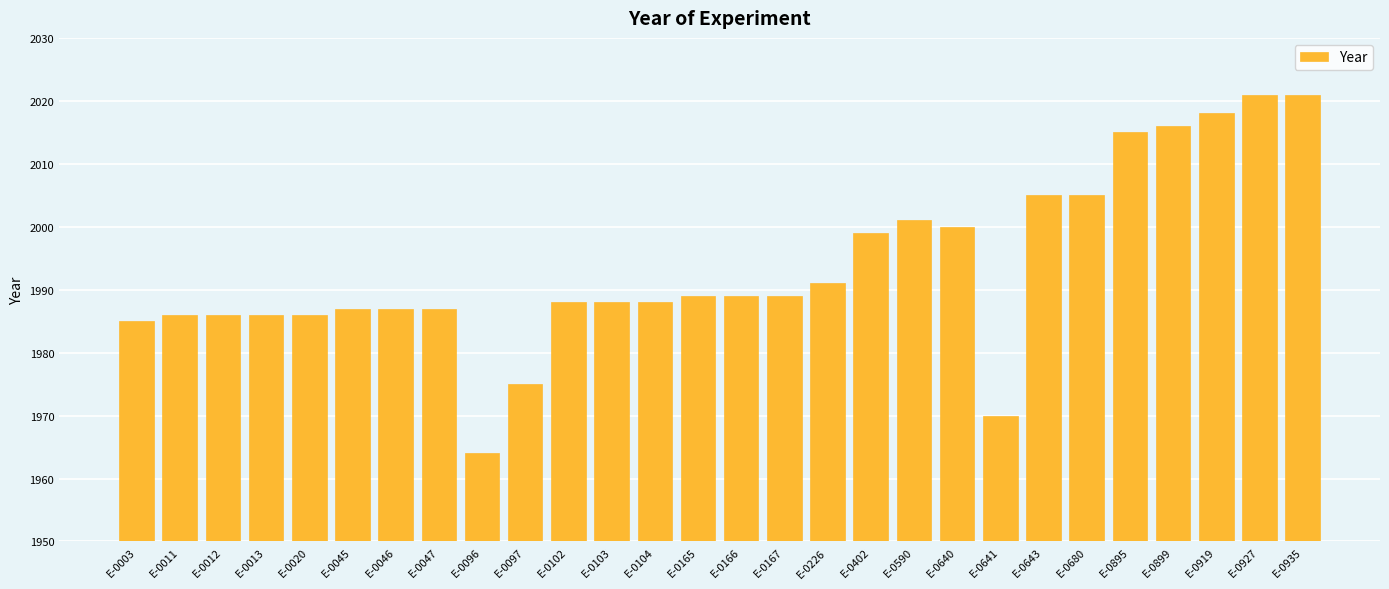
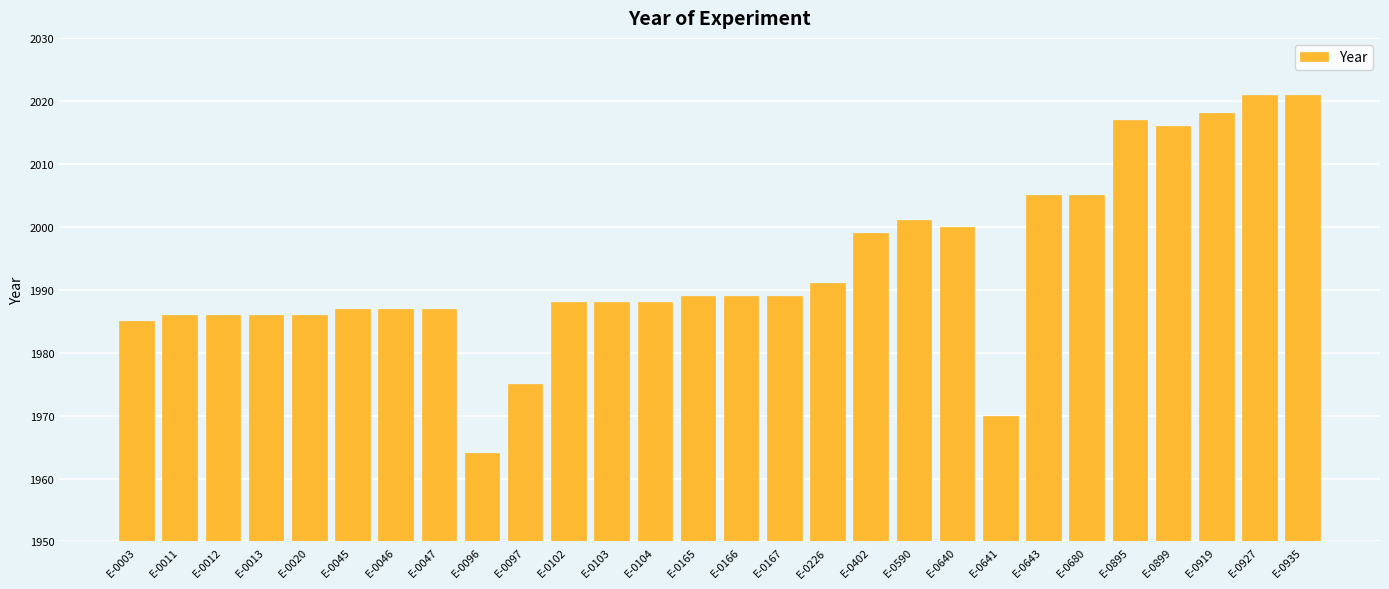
E-0895: 2015 -> 2017
